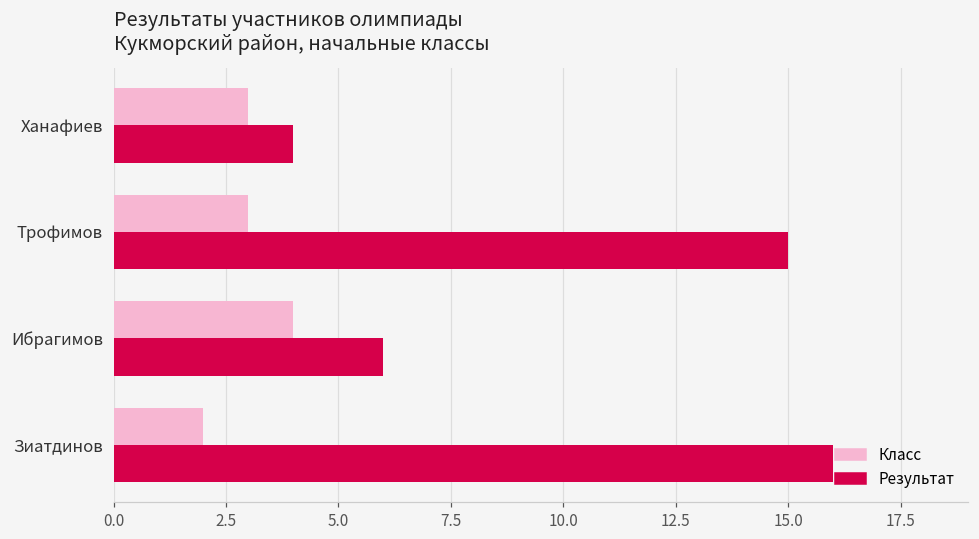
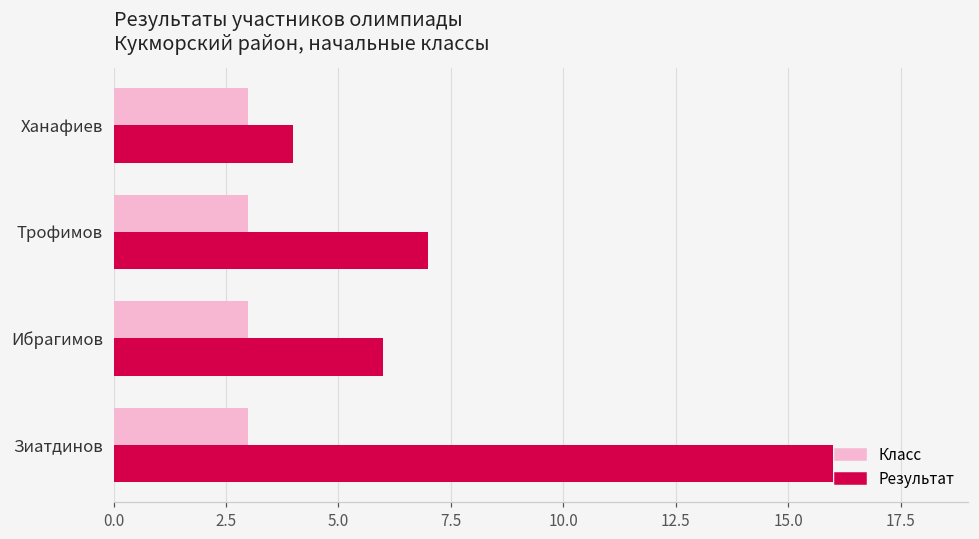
Результат, Трофимов: 15 -> 7
Класс, Ибрагимов: 4 -> 3
Класс, Зиатдинов: 2 -> 3
